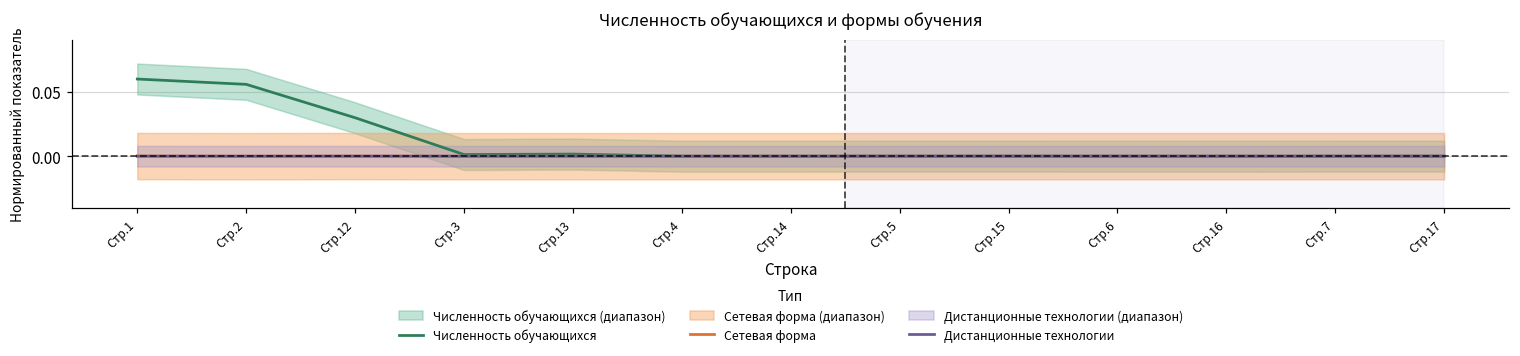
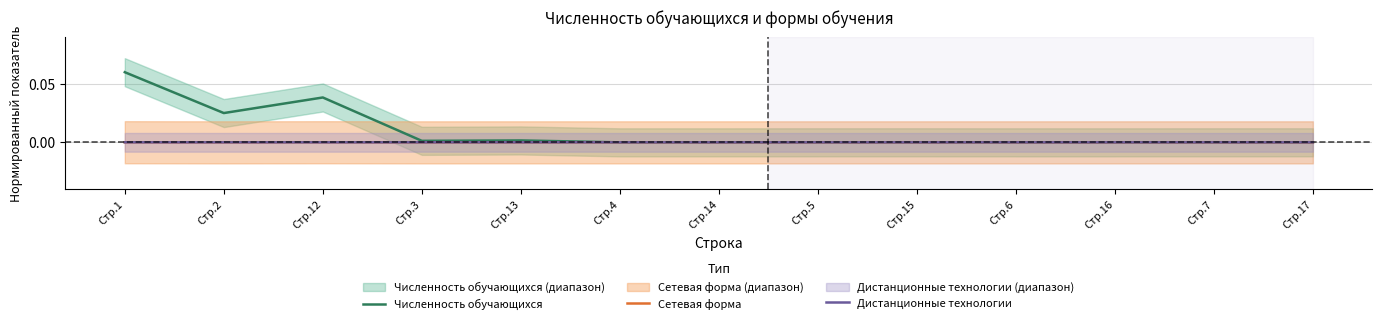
Численность обучающихся, Стр.2: 0.056 -> 0.025
Численность обучающихся, Стр.12: 0.030 -> 0.038
